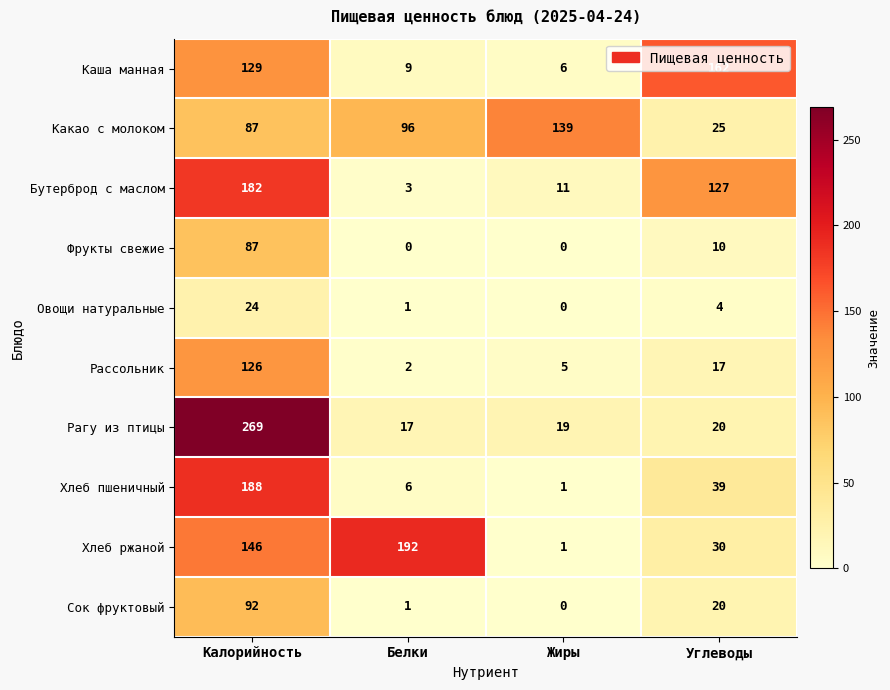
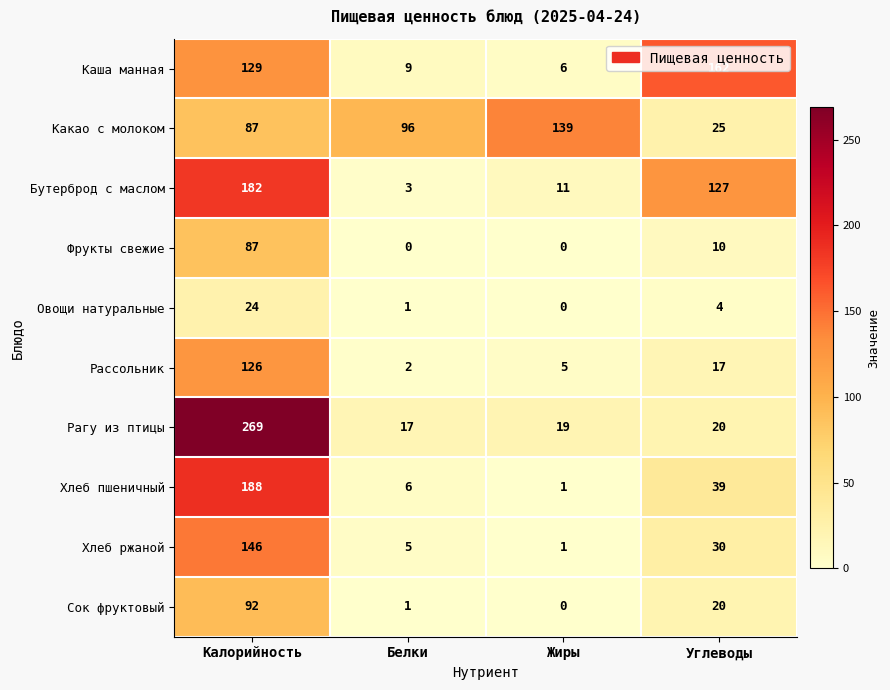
Хлеб ржаной, Белки: 192 -> 5
